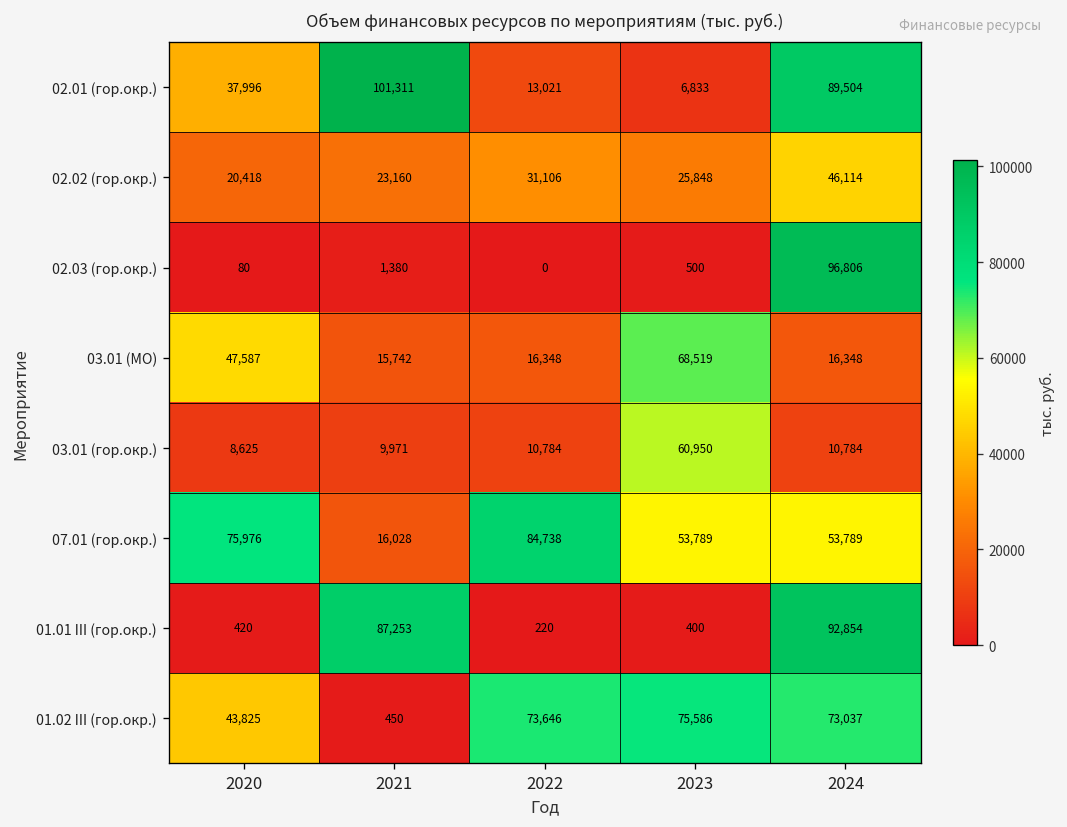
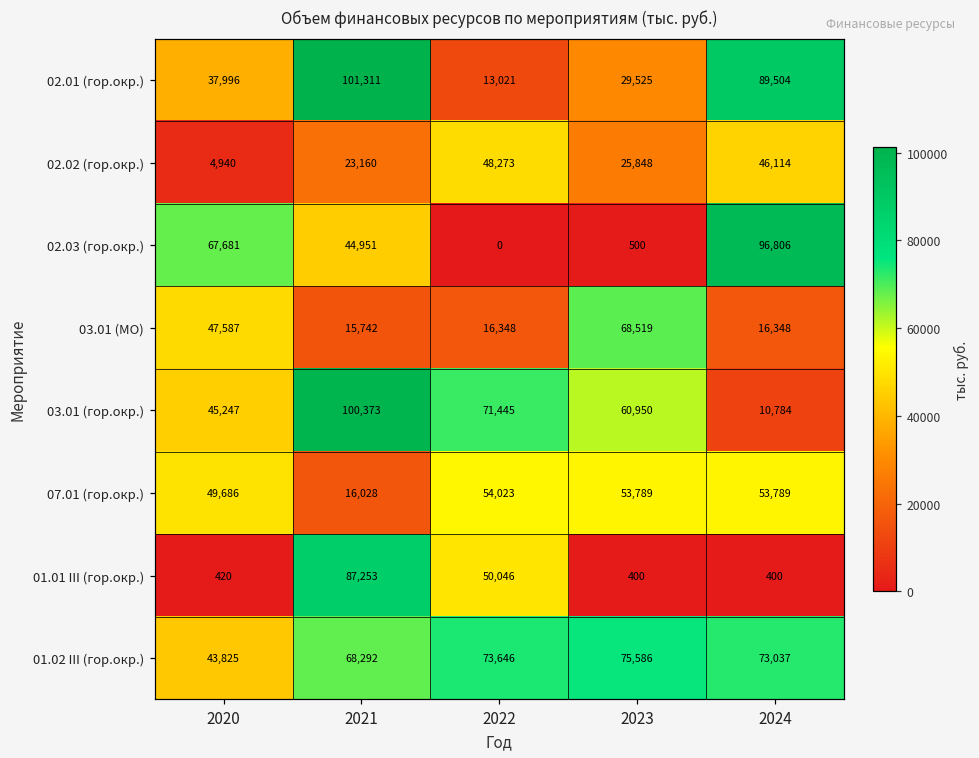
02.01 (гор.окр.), 2023: 6,833 -> 29,525
02.02 (гор.окр.), 2020: 20,418 -> 4,940
02.02 (гор.окр.), 2022: 31,106 -> 48,273
02.03 (гор.окр.), 2020: 80 -> 67,681
02.03 (гор.окр.), 2021: 1,380 -> 44,951
03.01 (гор.окр.), 2020: 8,625 -> 45,247
03.01 (гор.окр.), 2021: 9,971 -> 100,373
03.01 (гор.окр.), 2022: 10,784 -> 71,445
07.01 (гор.окр.), 2020: 75,976 -> 49,686
07.01 (гор.окр.), 2022: 84,738 -> 54,023
01.01 III (гор.окр.), 2022: 220 -> 50,046
01.01 III (гор.окр.), 2024: 92,854 -> 400
01.02 III (гор.окр.), 2021: 450 -> 68,292
